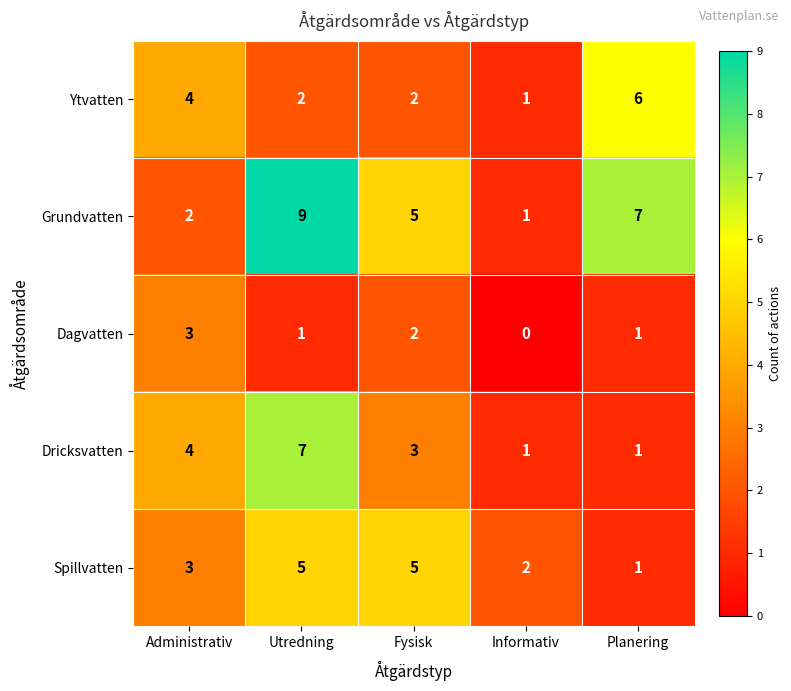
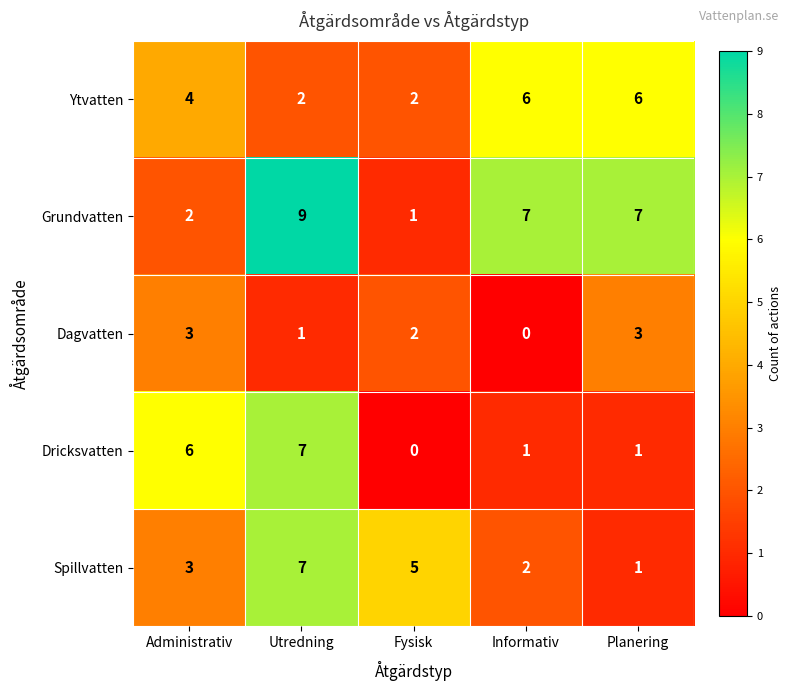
Ytvatten, Informativ: 1 -> 6
Grundvatten, Fysisk: 5 -> 1
Grundvatten, Informativ: 1 -> 7
Dagvatten, Planering: 1 -> 3
Dricksvatten, Administrativ: 4 -> 6
Dricksvatten, Fysisk: 3 -> 0
Spillvatten, Utredning: 5 -> 7
